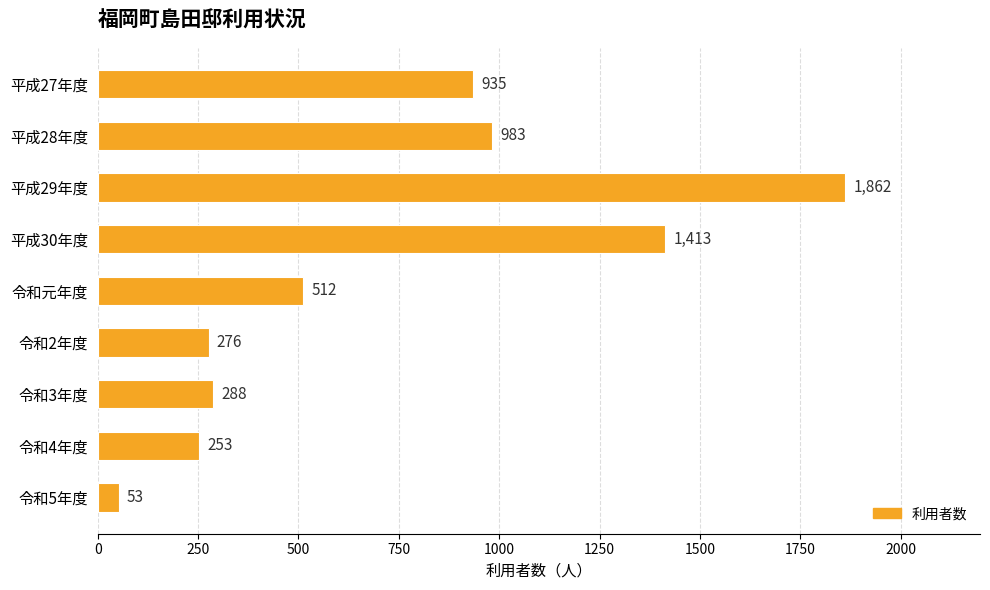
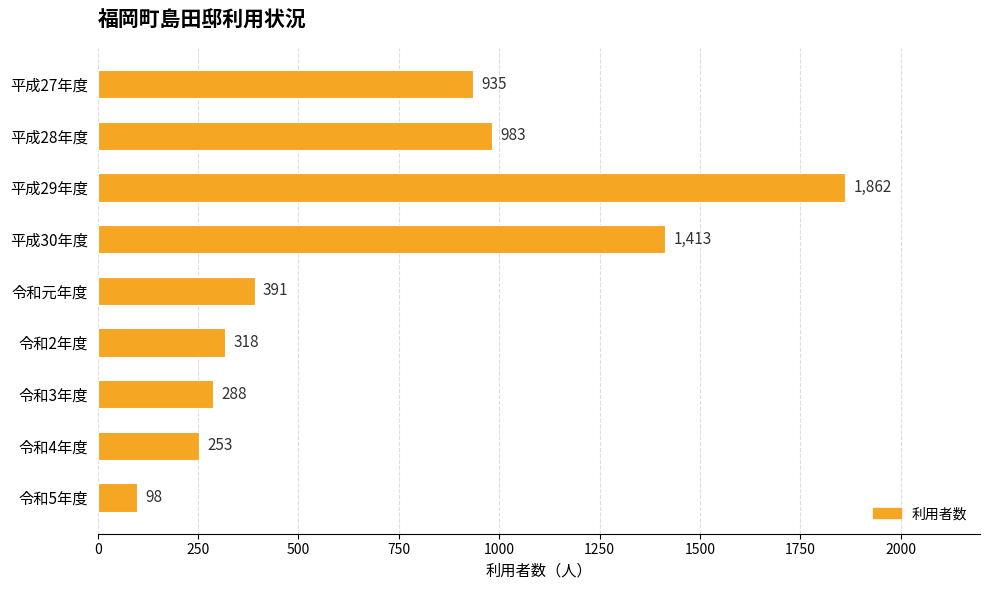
令和元年度: 512 -> 391
令和2年度: 276 -> 318
令和5年度: 53 -> 98
